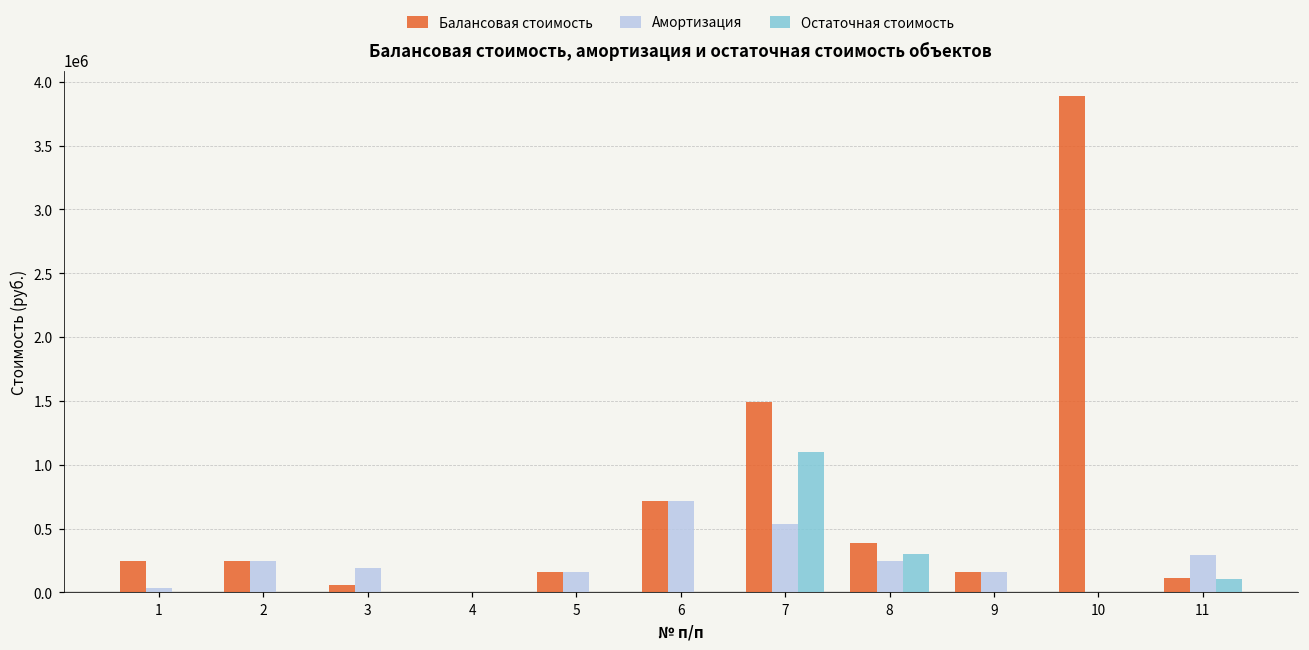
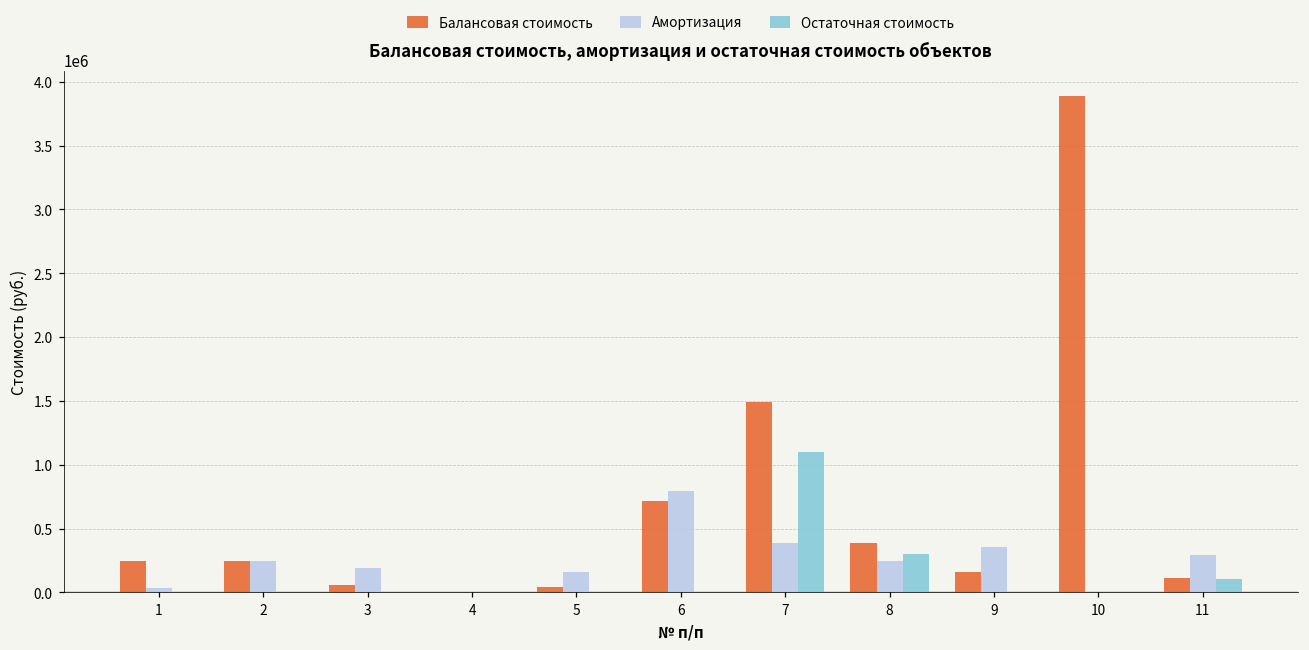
Балансовая стоимость, 5: 160000 -> 40000
Амортизация, 6: 720000 -> 790000
Амортизация, 7: 540000 -> 390000
Амортизация, 9: 160000 -> 360000
